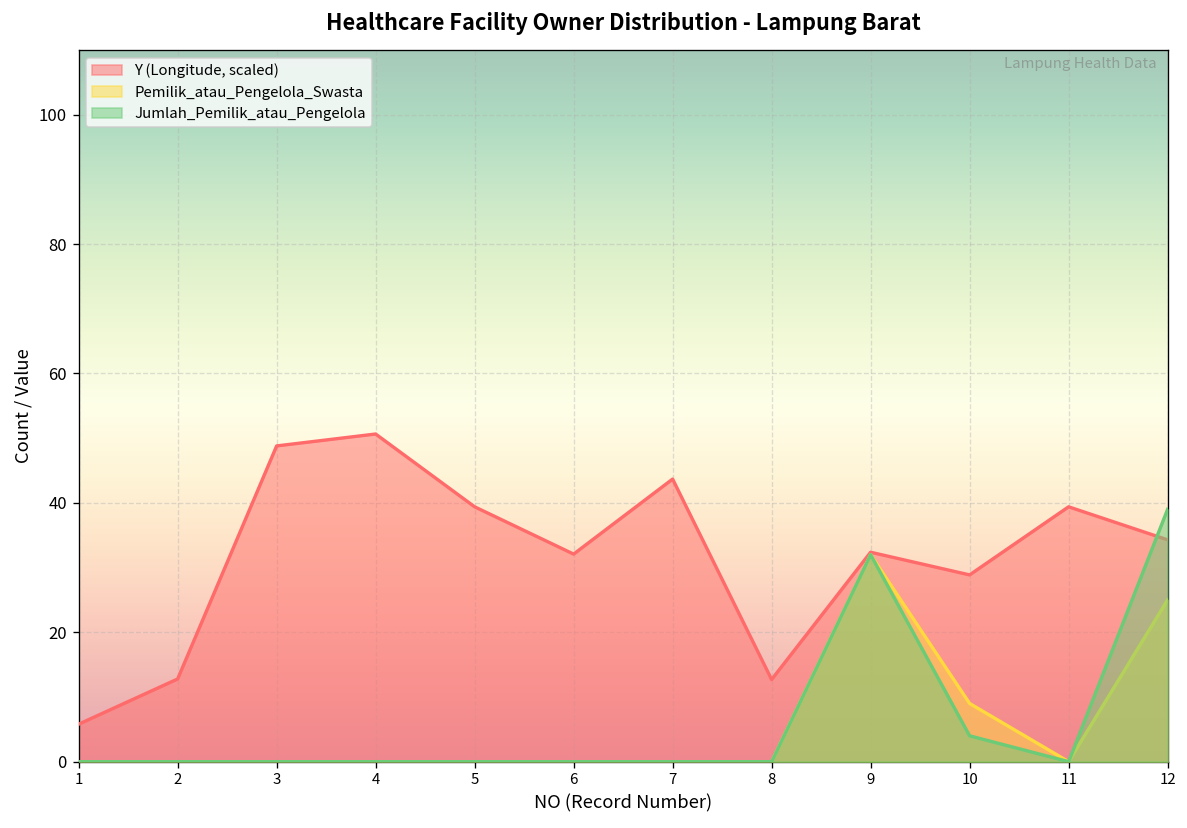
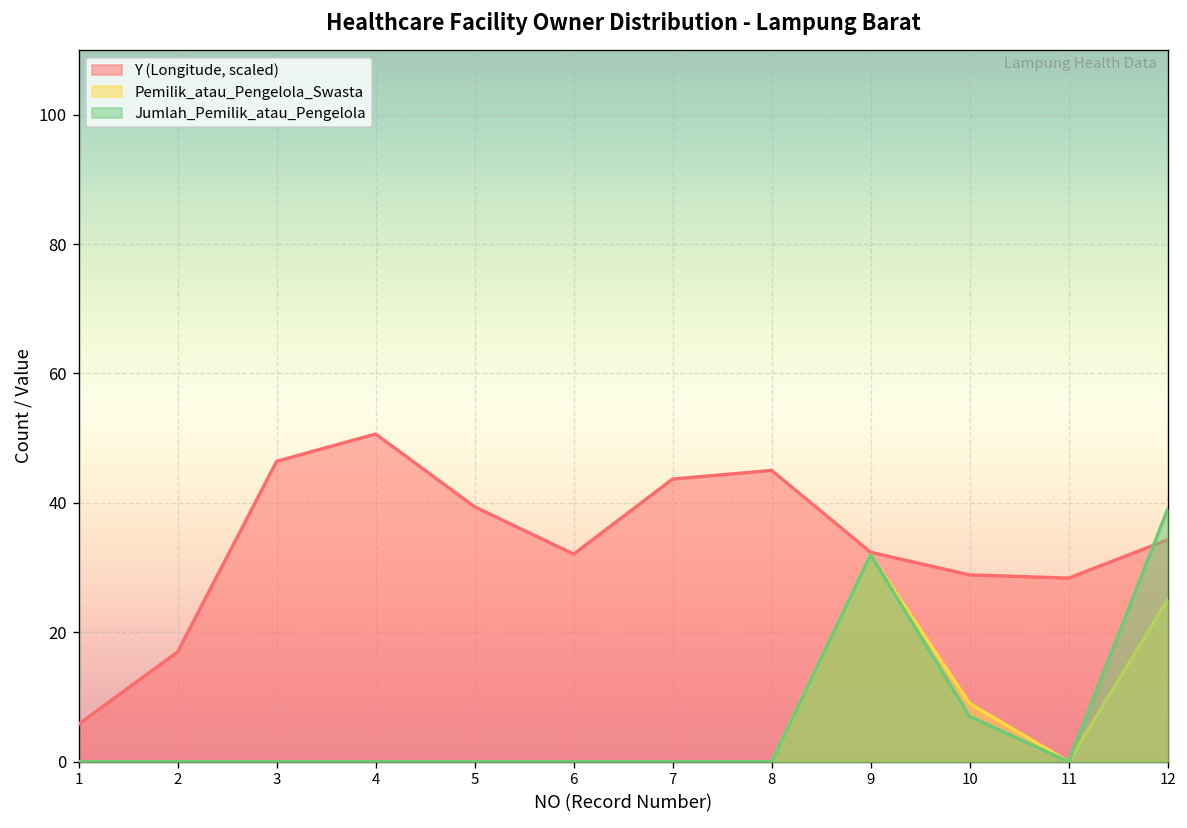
Y (Longitude, scaled), 2: 13 -> 17
Y (Longitude, scaled), 3: 49 -> 46
Y (Longitude, scaled), 8: 13 -> 45
Jumlah_Pemilik_atau_Pengelola, 10: 4 -> 7
Y (Longitude, scaled), 11: 39 -> 28
